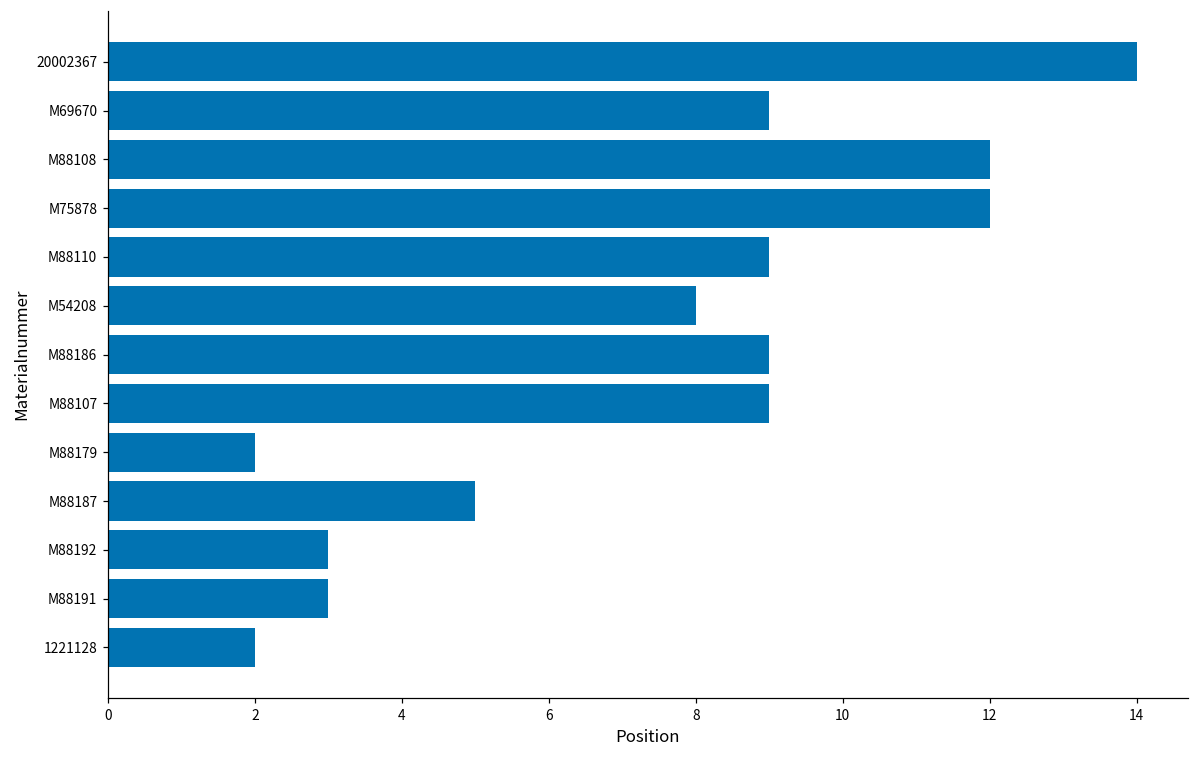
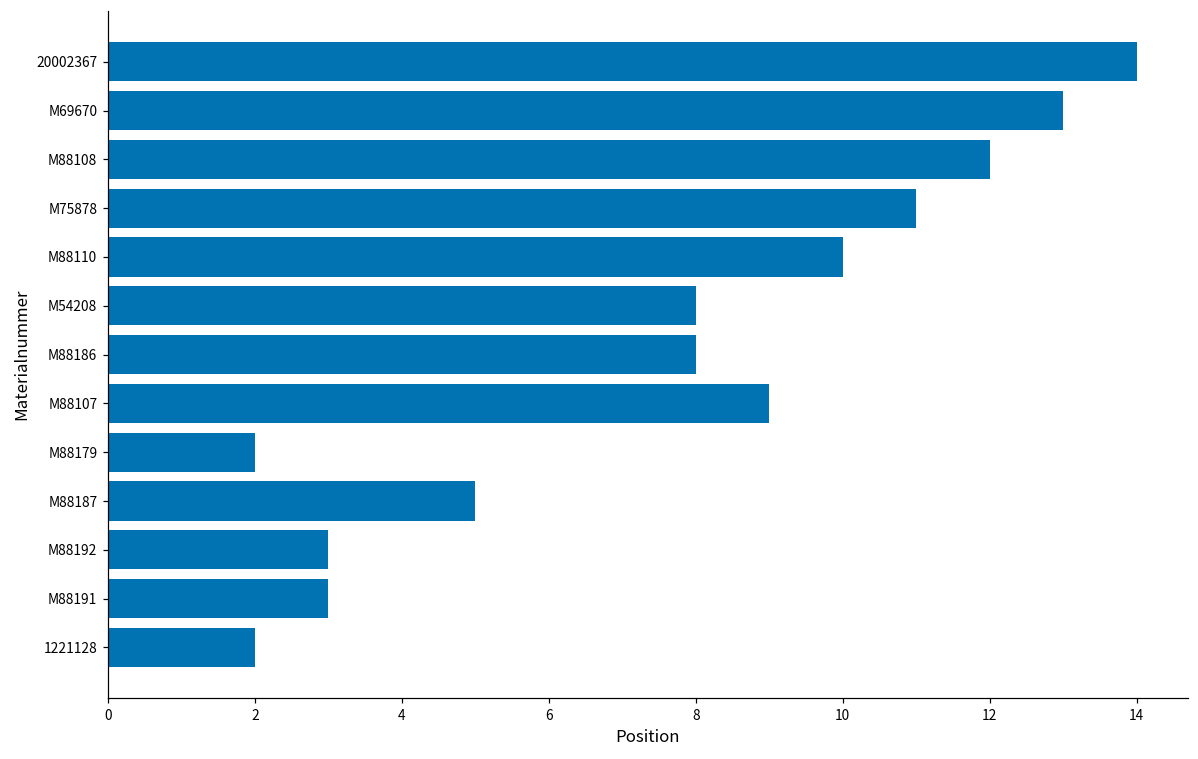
M69670: 9 -> 13
M75878: 12 -> 11
M88110: 9 -> 10
M88186: 9 -> 8
